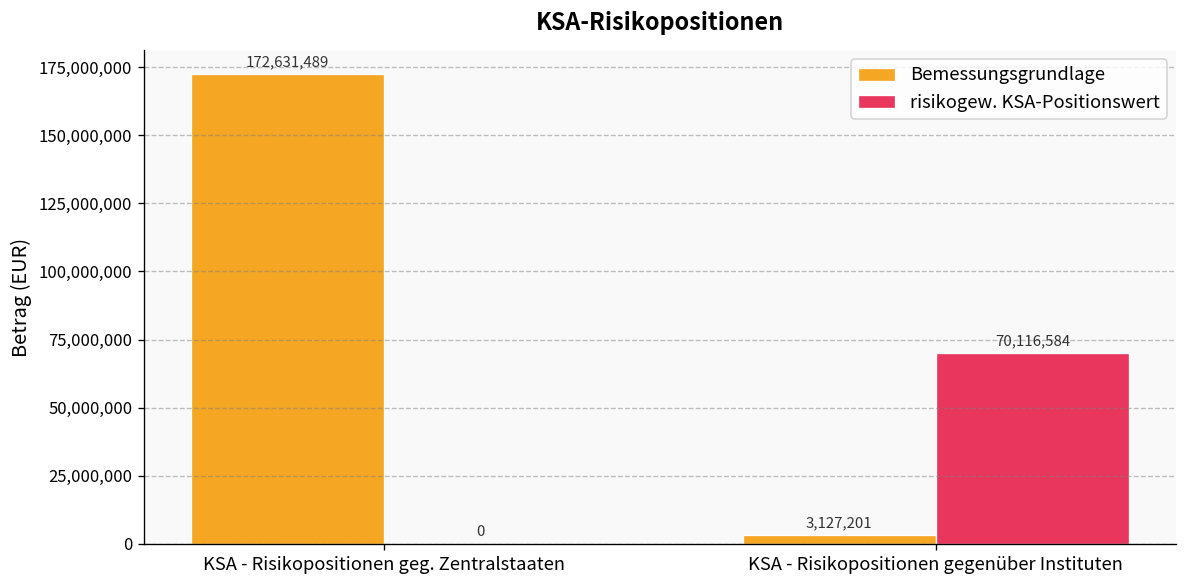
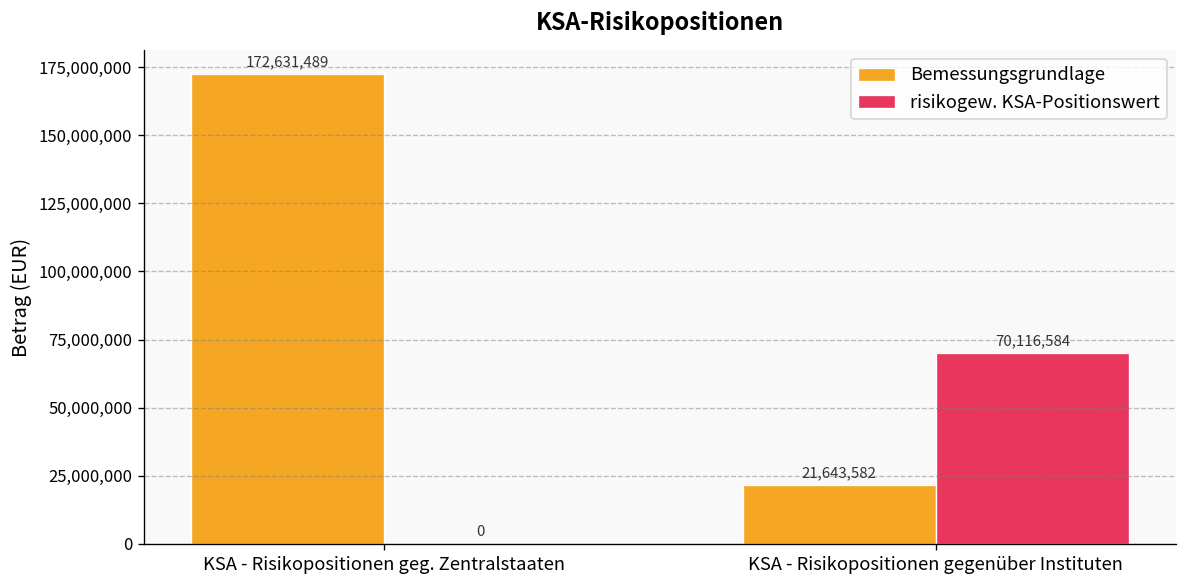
Bemessungsgrundlage, KSA - Risikopositionen gegenüber Instituten: 3,127,201 -> 21,643,582
